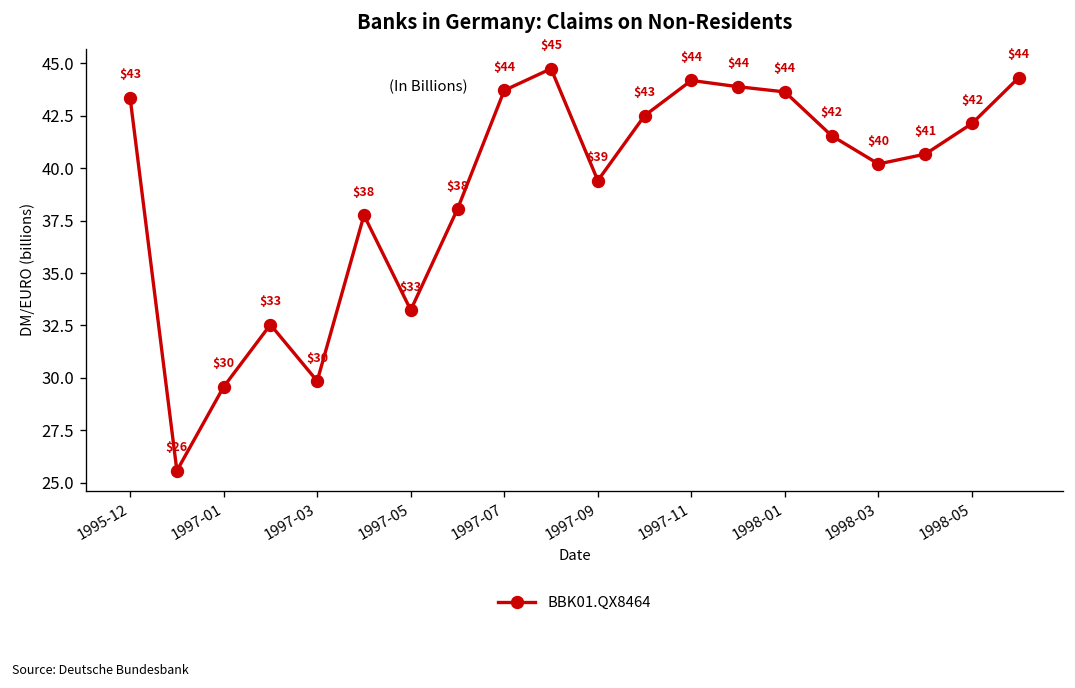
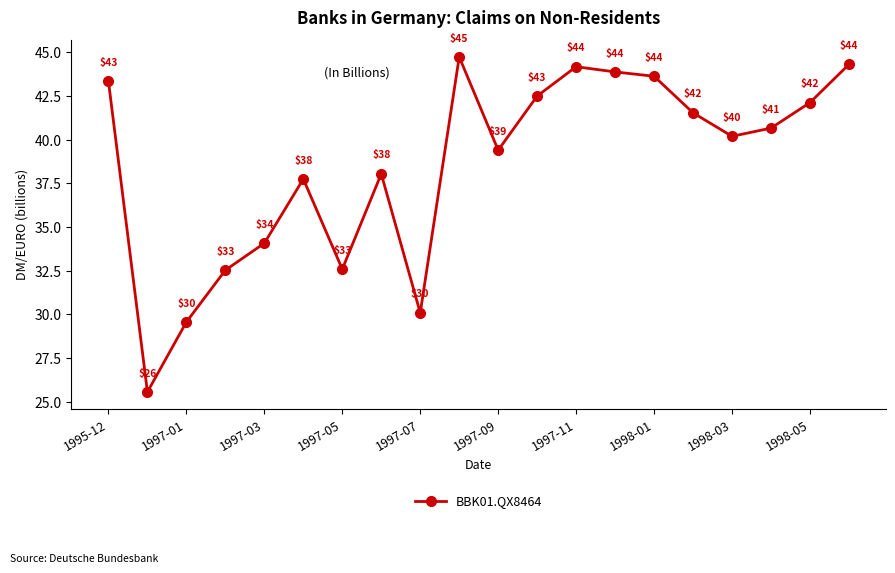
1997-03: $30 -> $34
1997-05: 33.2 -> 32.6
1997-07: $44 -> $30
